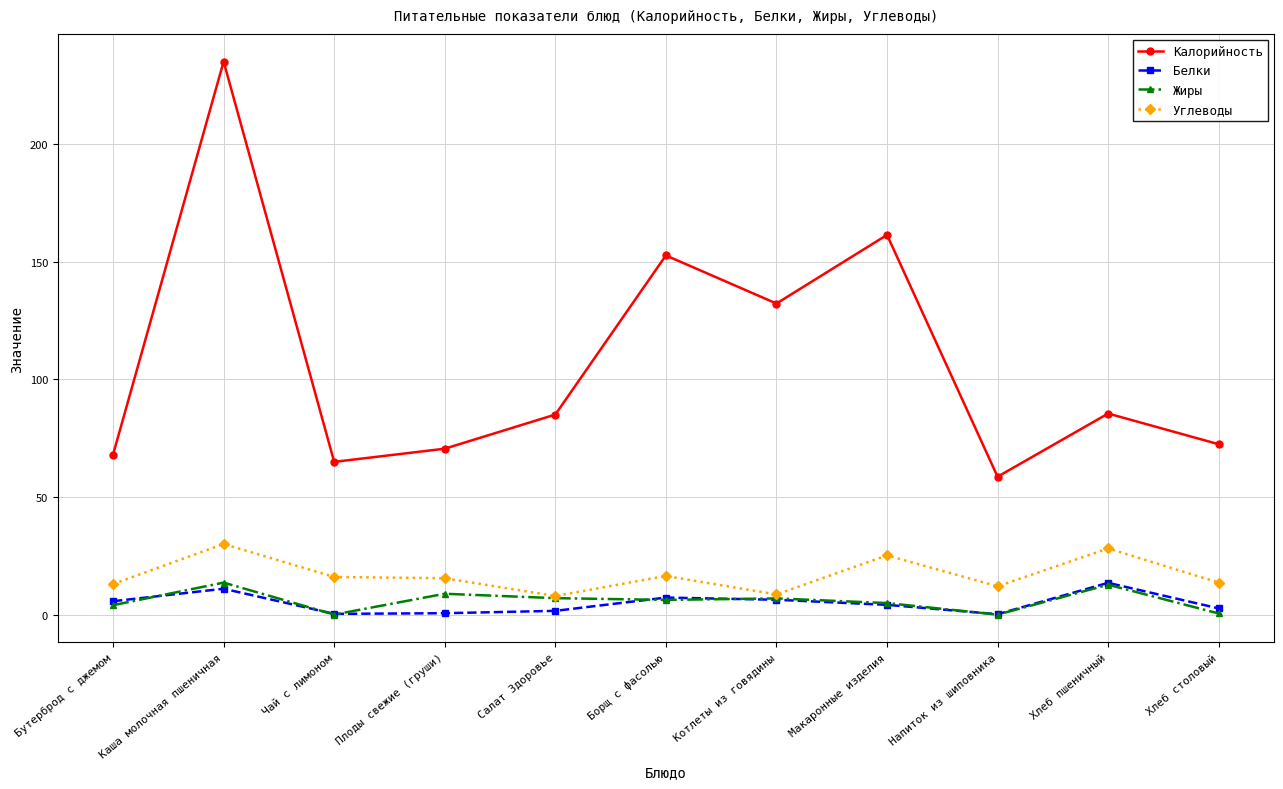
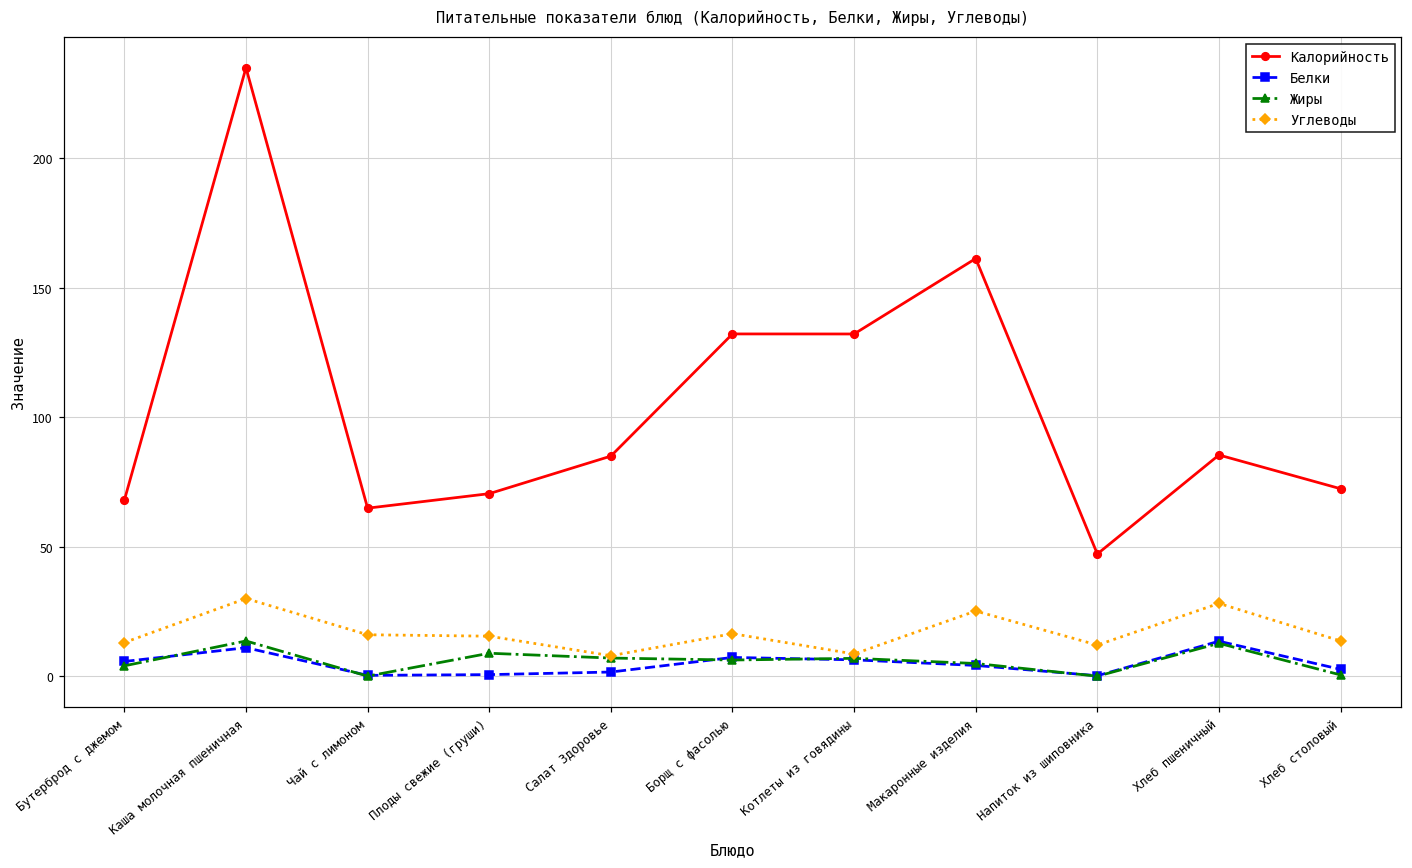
Калорийность, Борщ с фасолью: 153 -> 132
Калорийность, Напиток из шиповника: 59 -> 47
